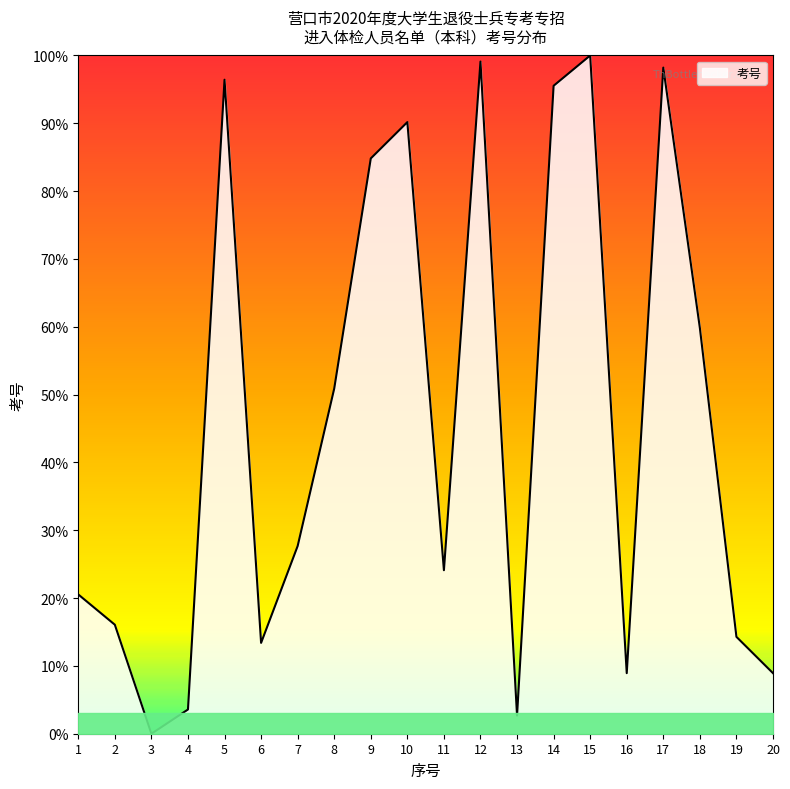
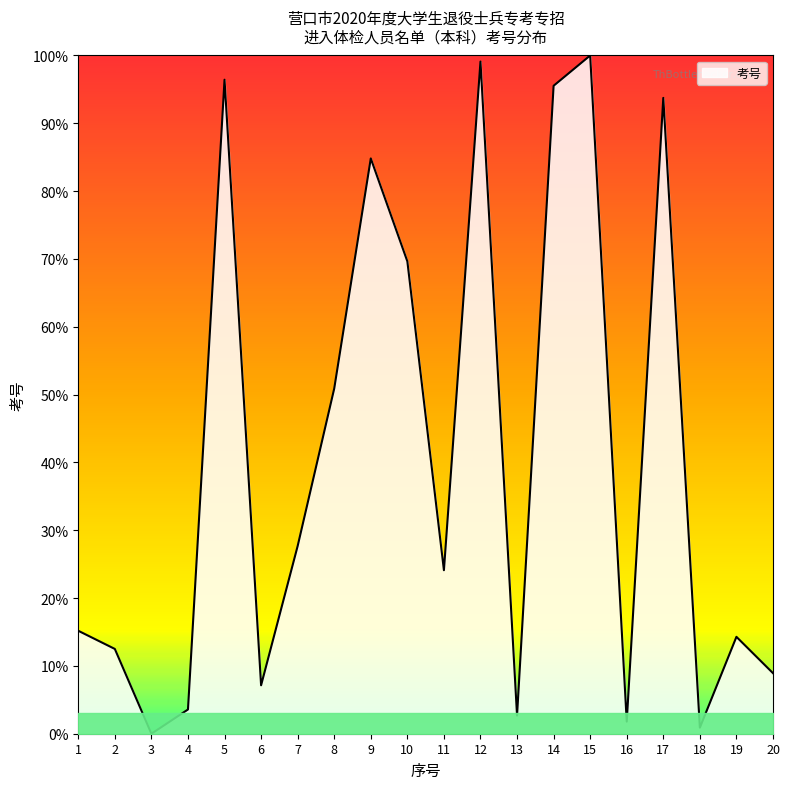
考号, 1: 21% -> 15%
考号, 2: 16% -> 13%
考号, 6: 13% -> 7%
考号, 10: 90% -> 70%
考号, 16: 9% -> 2%
考号, 17: 98% -> 94%
考号, 18: 60% -> 1%
